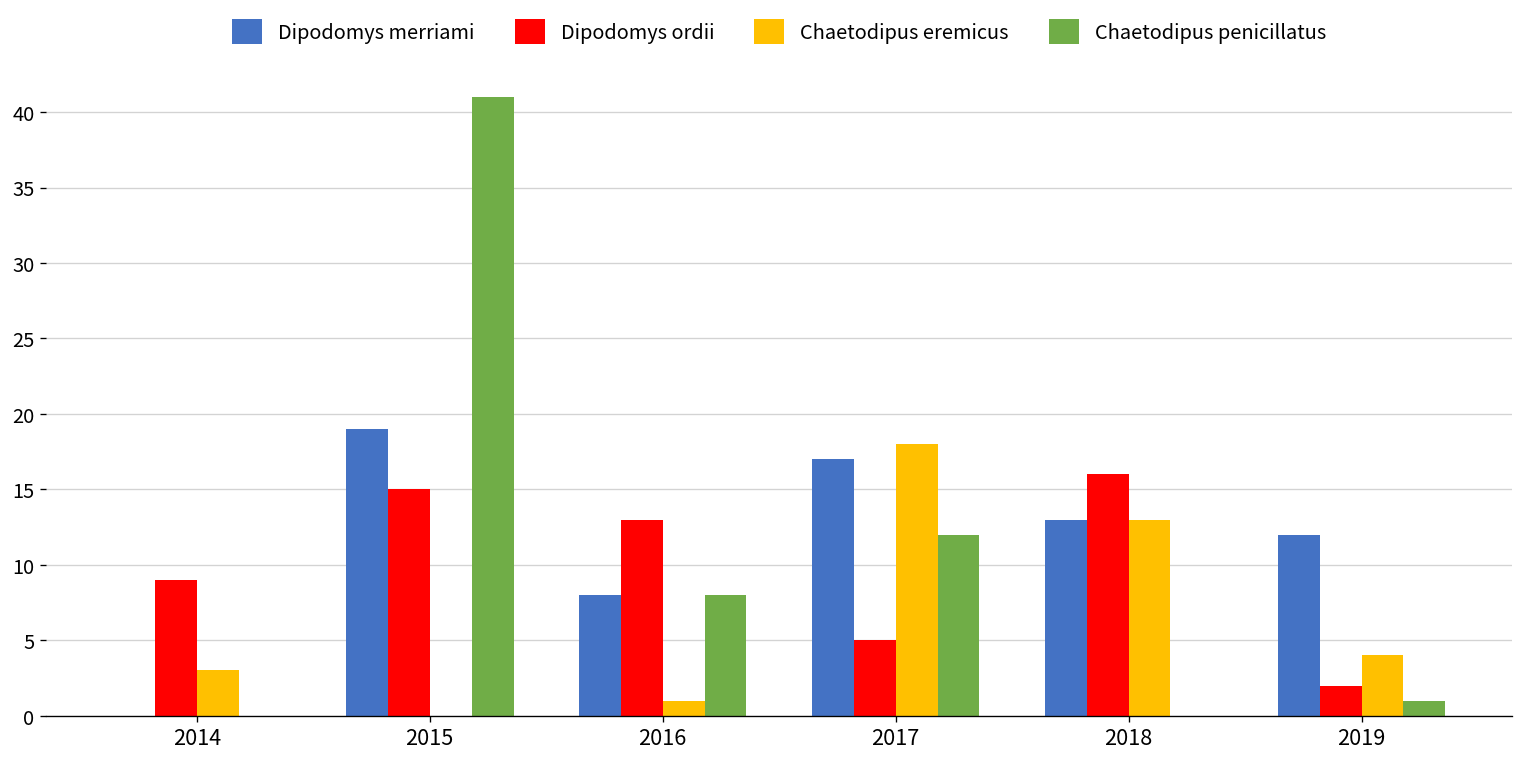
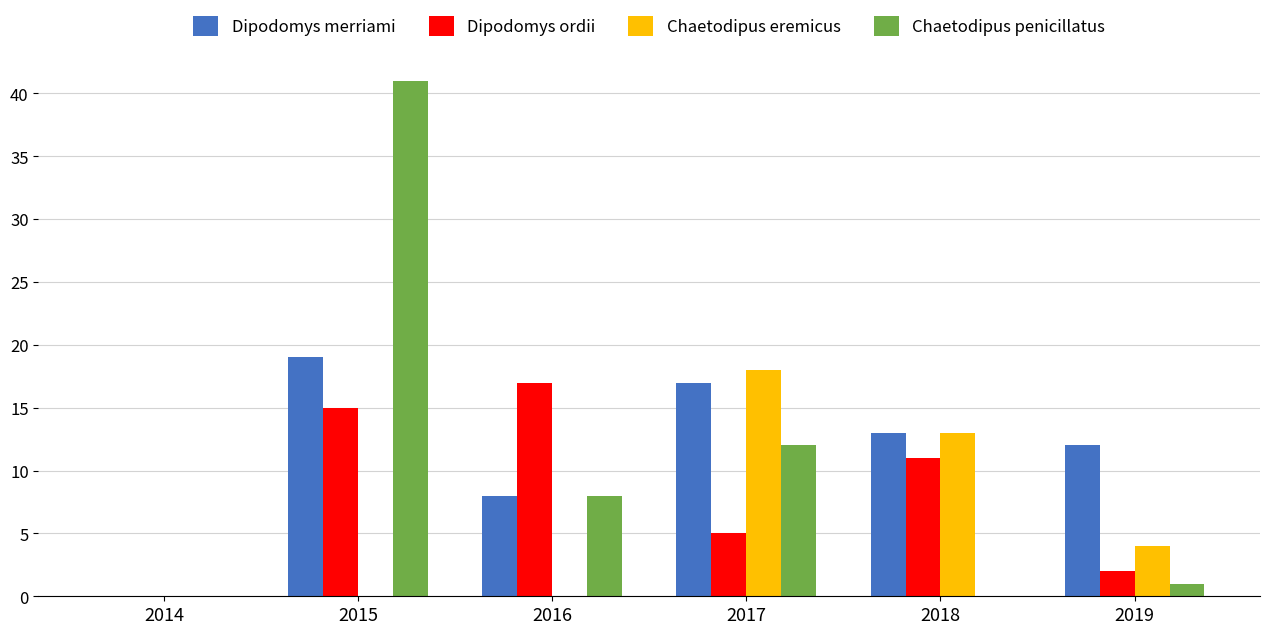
Dipodomys ordii, 2014: 9 -> 0
Chaetodipus eremicus, 2014: 3 -> 0
Dipodomys ordii, 2016: 13 -> 17
Chaetodipus eremicus, 2016: 1 -> 0
Dipodomys ordii, 2018: 16 -> 11
